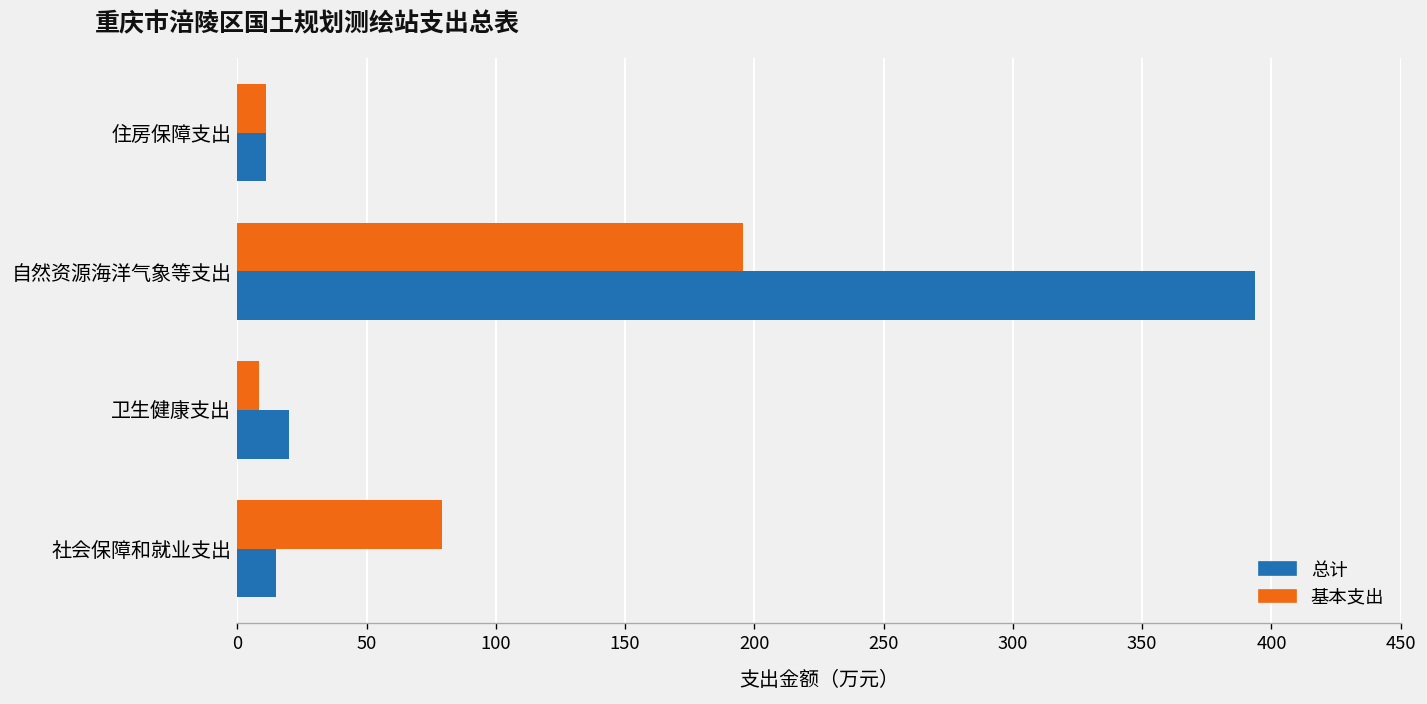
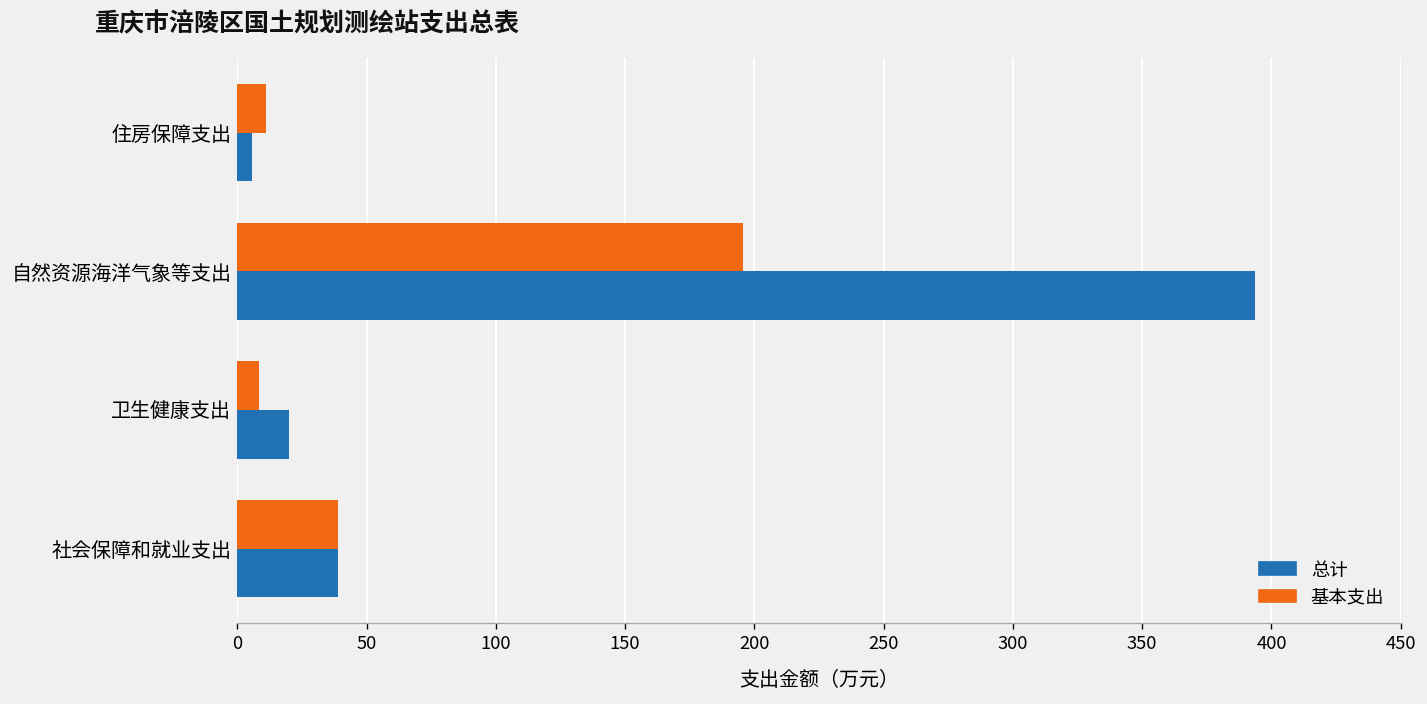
总计, 住房保障支出: 11 -> 6
基本支出, 社会保障和就业支出: 79 -> 39
总计, 社会保障和就业支出: 15 -> 39
